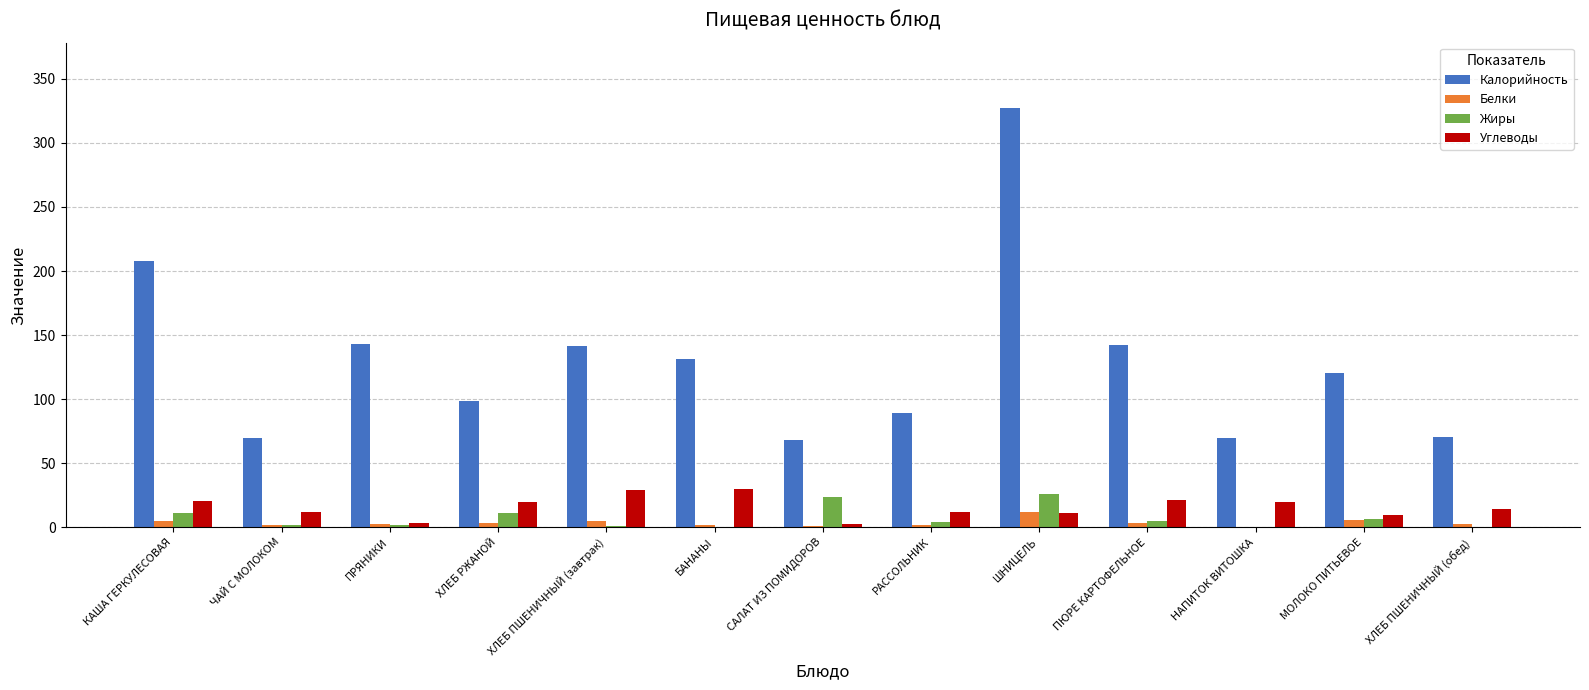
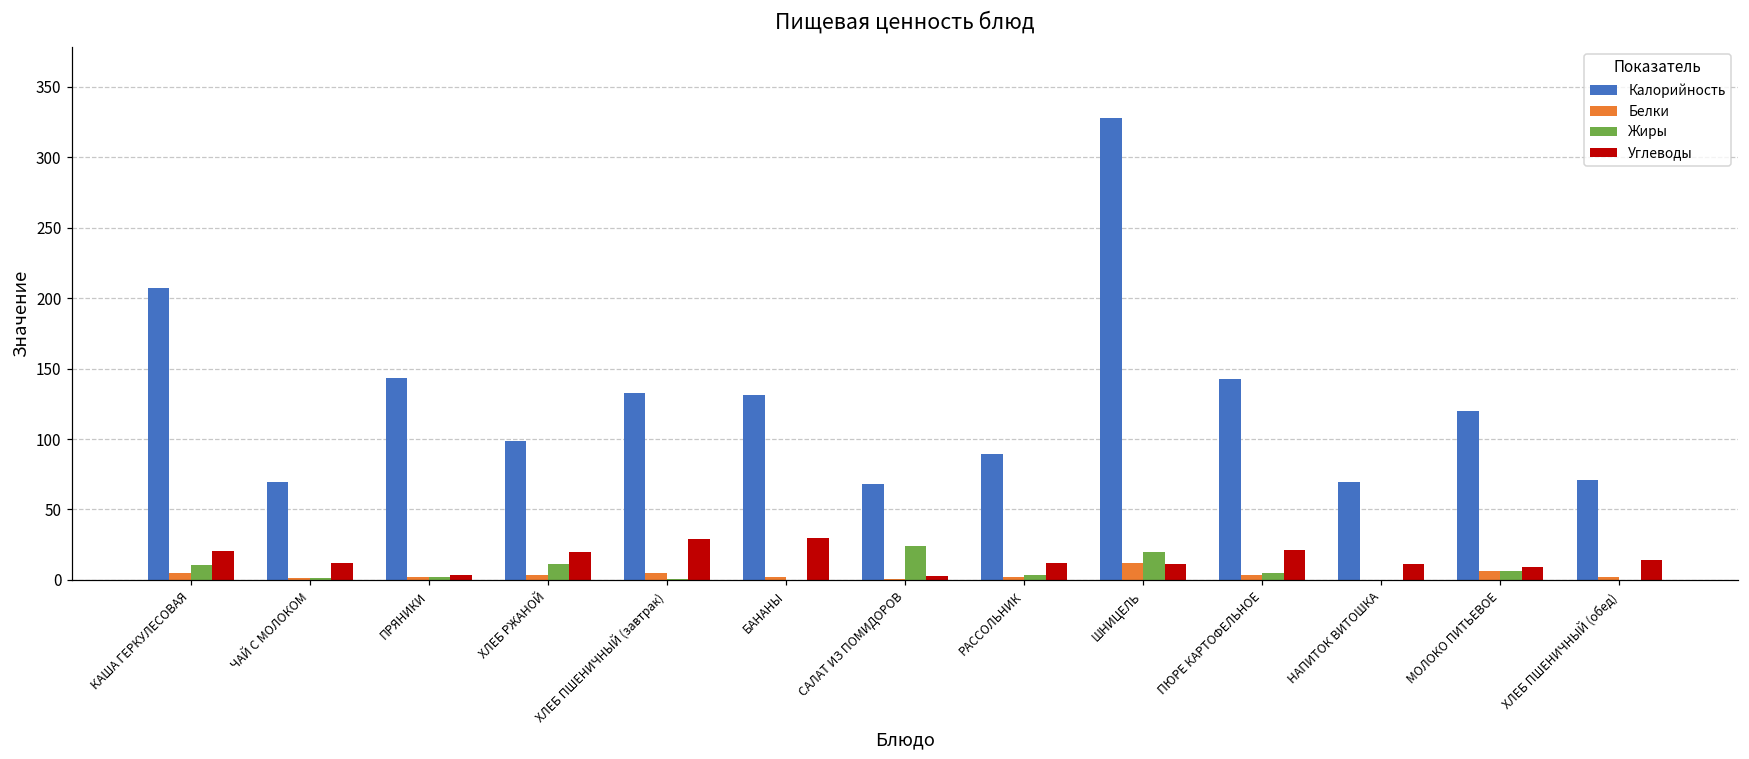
Калорийность, ХЛЕБ ПШЕНИЧНЫЙ (завтрак): 142 -> 133
Жиры, ШНИЦЕЛЬ: 26 -> 20
Углеводы, НАПИТОК ВИТОШКА: 19 -> 11
